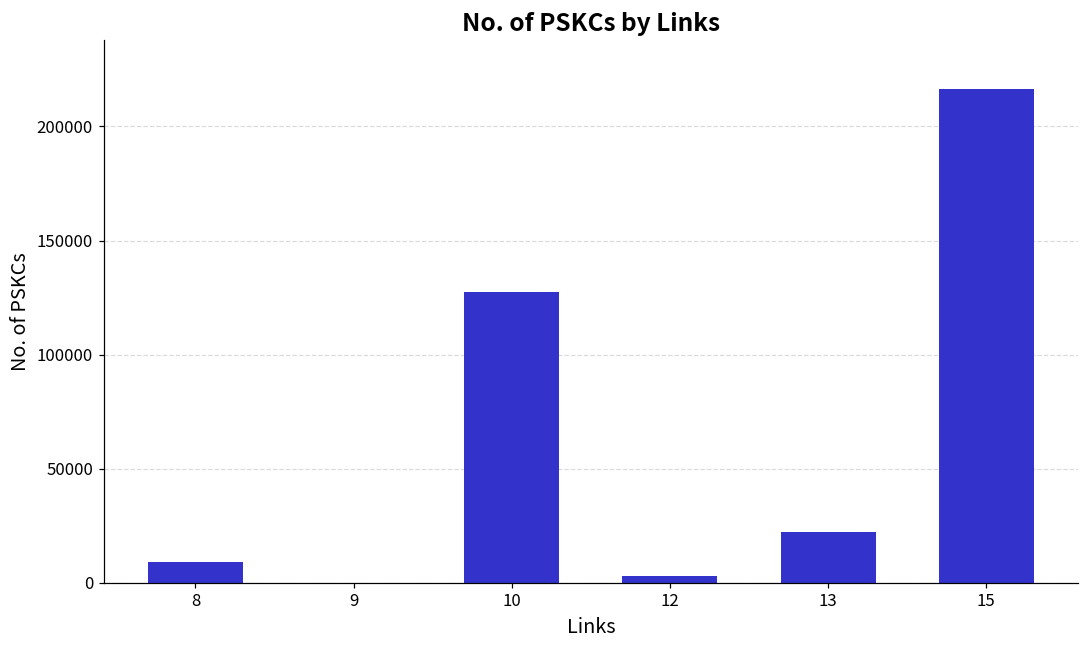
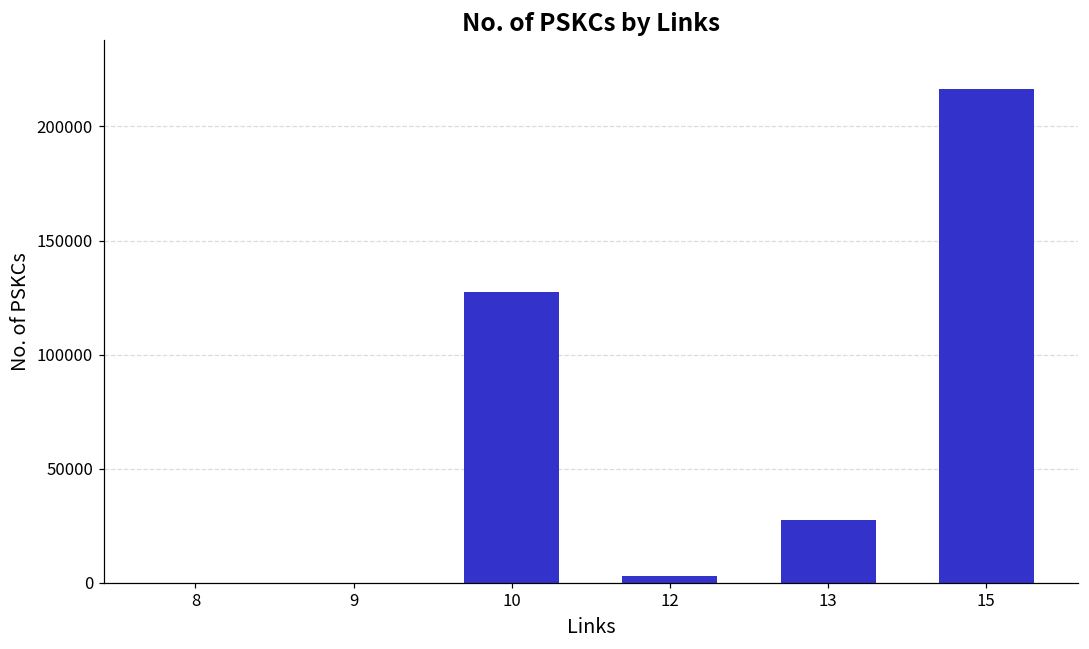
8: 9000 -> 0
13: 22000 -> 27000
